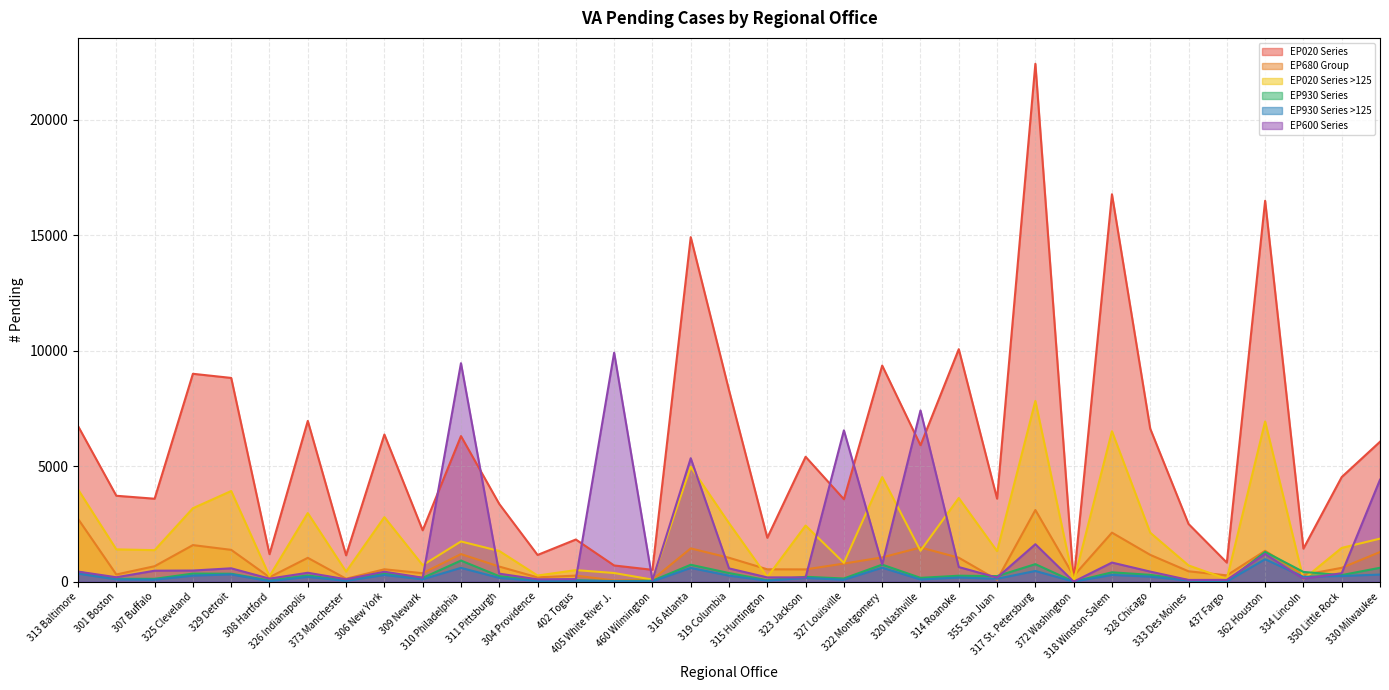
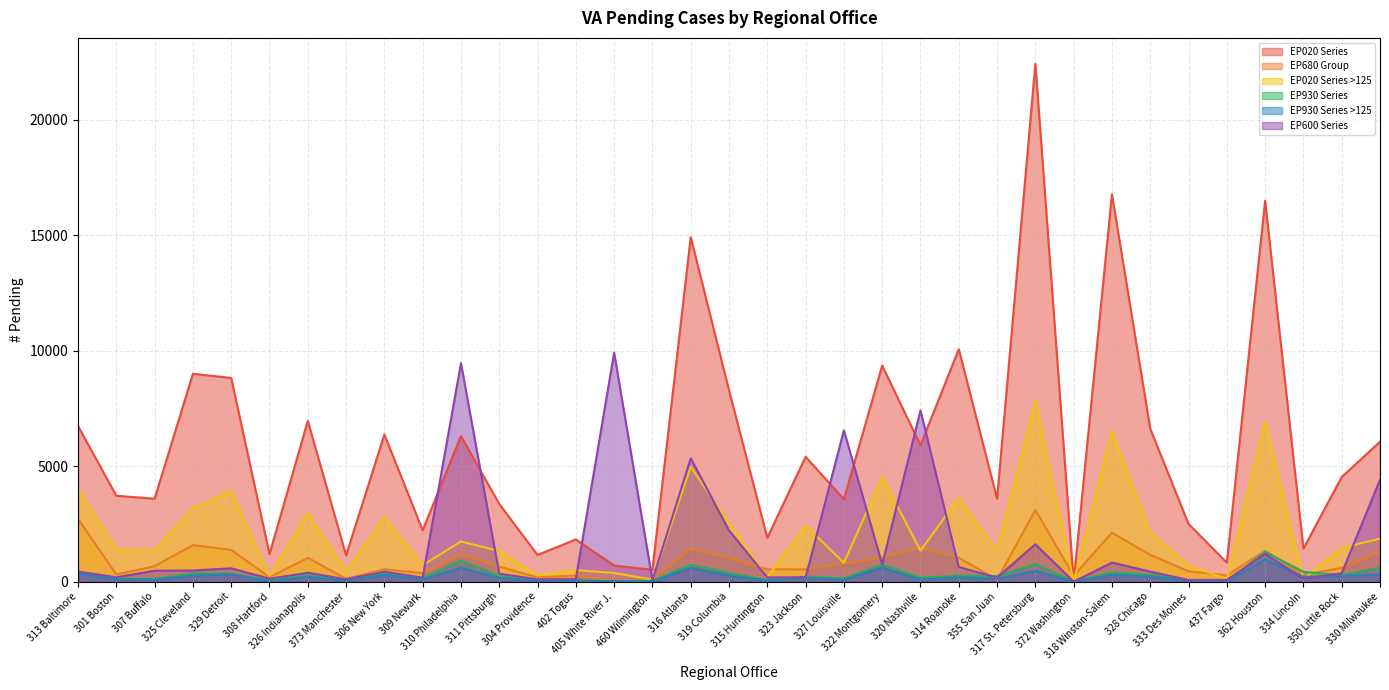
EP600 Series, 319 Columbia: 600 -> 2200
